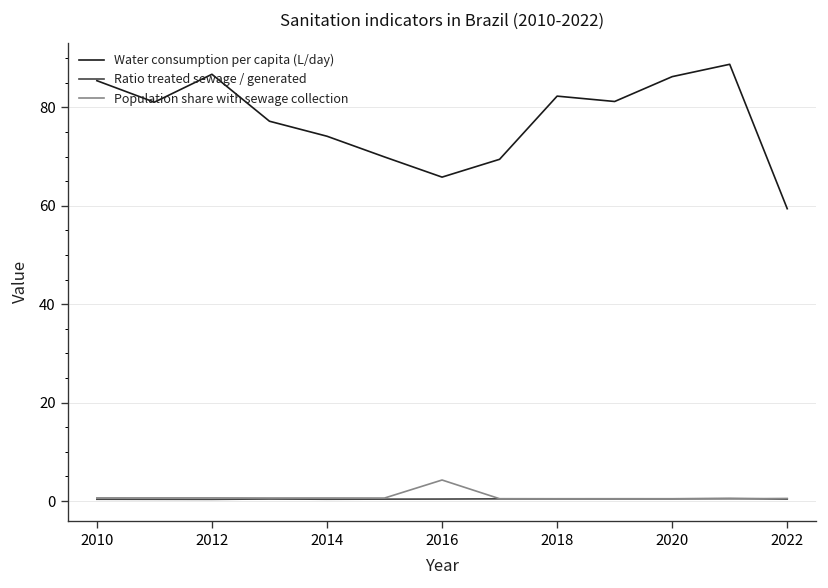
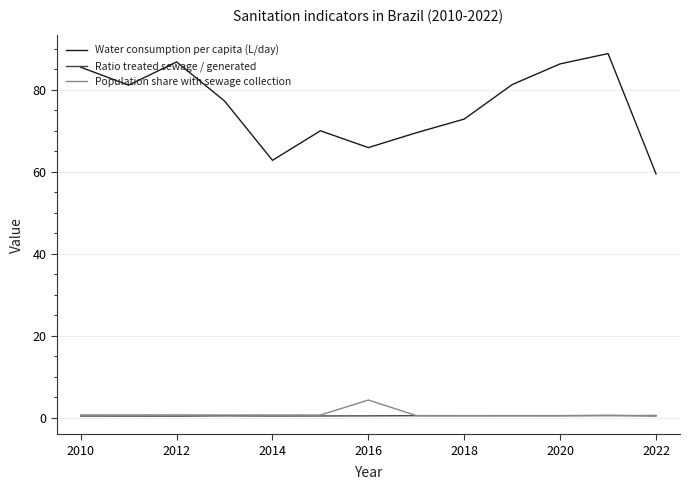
Water consumption per capita (L/day), 2014: 74 -> 63
Water consumption per capita (L/day), 2018: 82 -> 73
